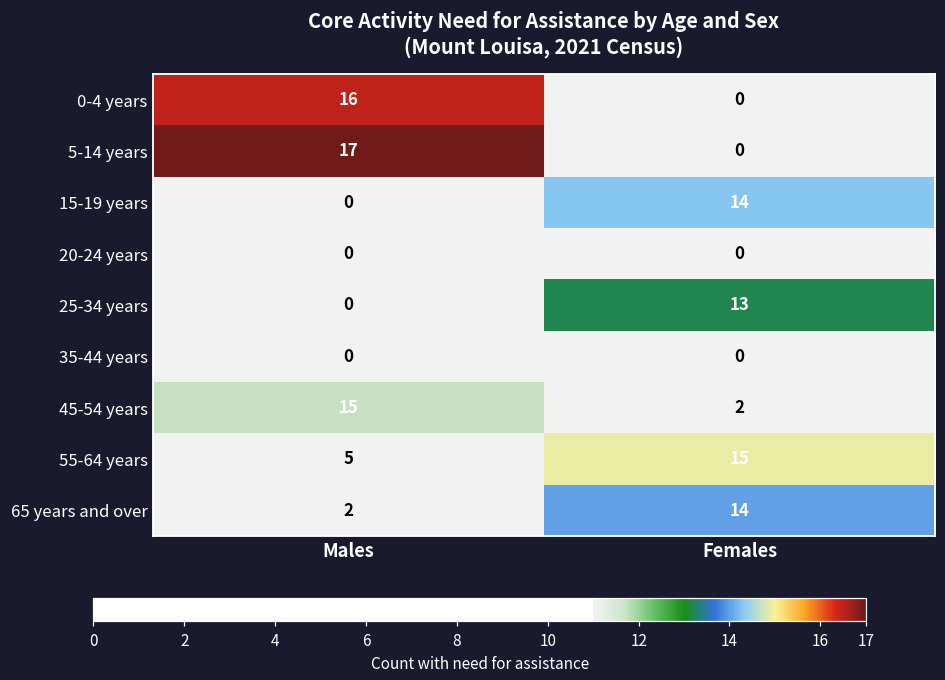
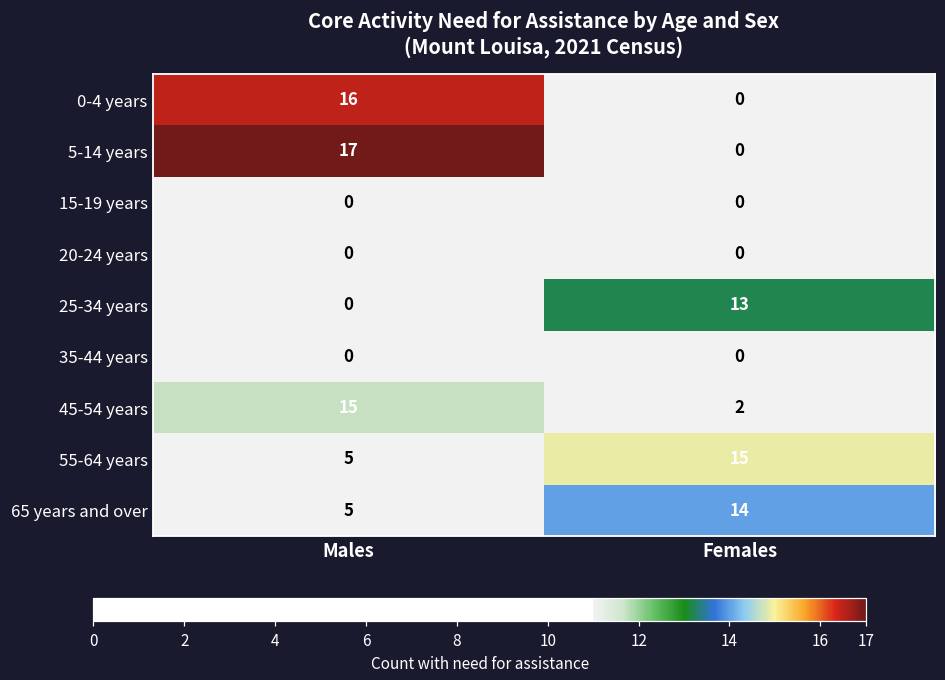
15-19 years, Females: 14 -> 0
65 years and over, Males: 2 -> 5
